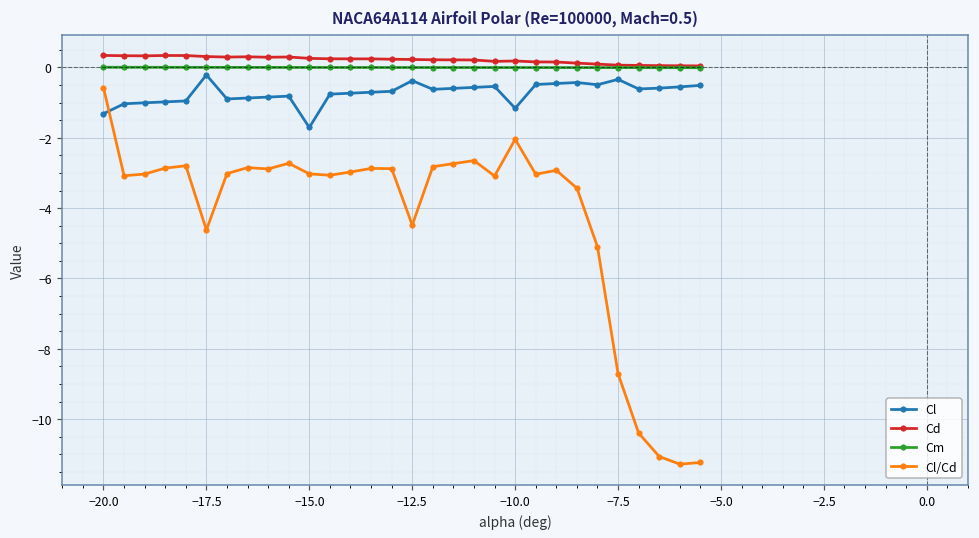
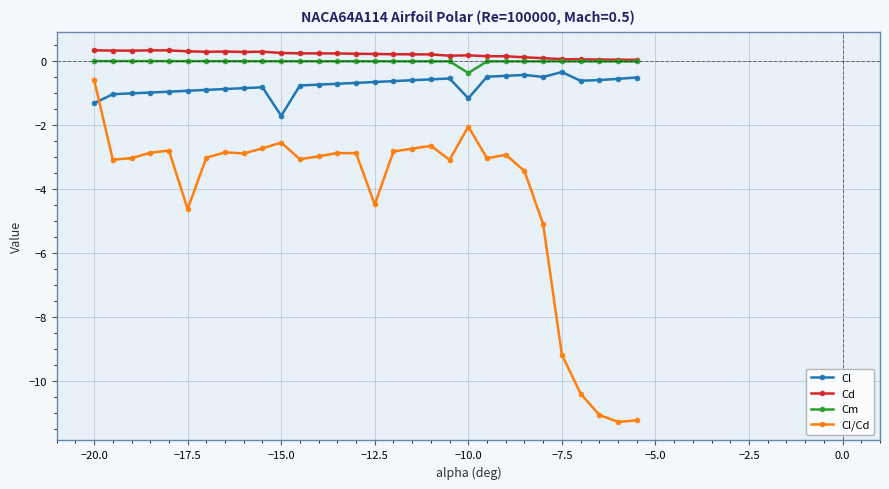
Cl, −17.5: -0.2 -> -0.9
Cl/Cd, −15.0: -3.0 -> -2.5
Cl, −12.5: -0.4 -> -0.6
Cm, −10.0: 0.0 -> -0.4
Cl/Cd, −7.5: -8.7 -> -9.2
